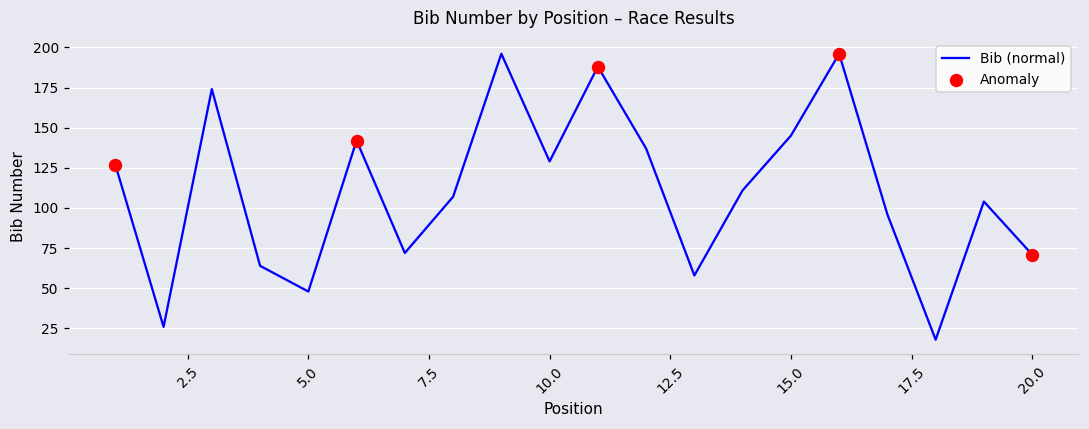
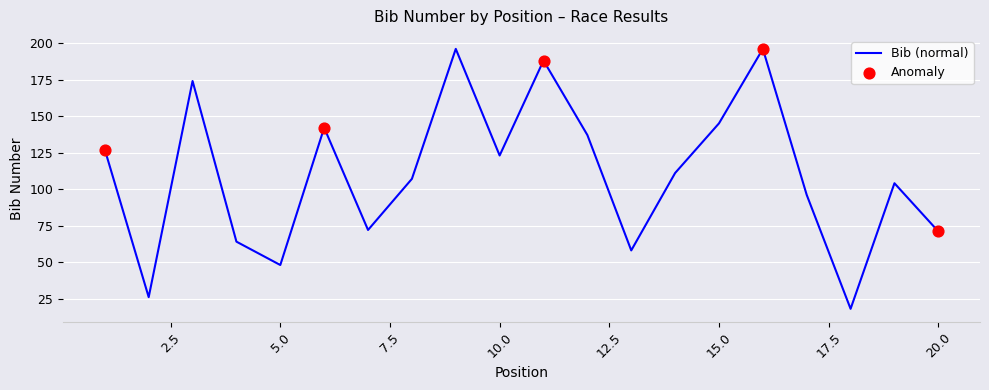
Bib (normal), 10.0: 129 -> 123
